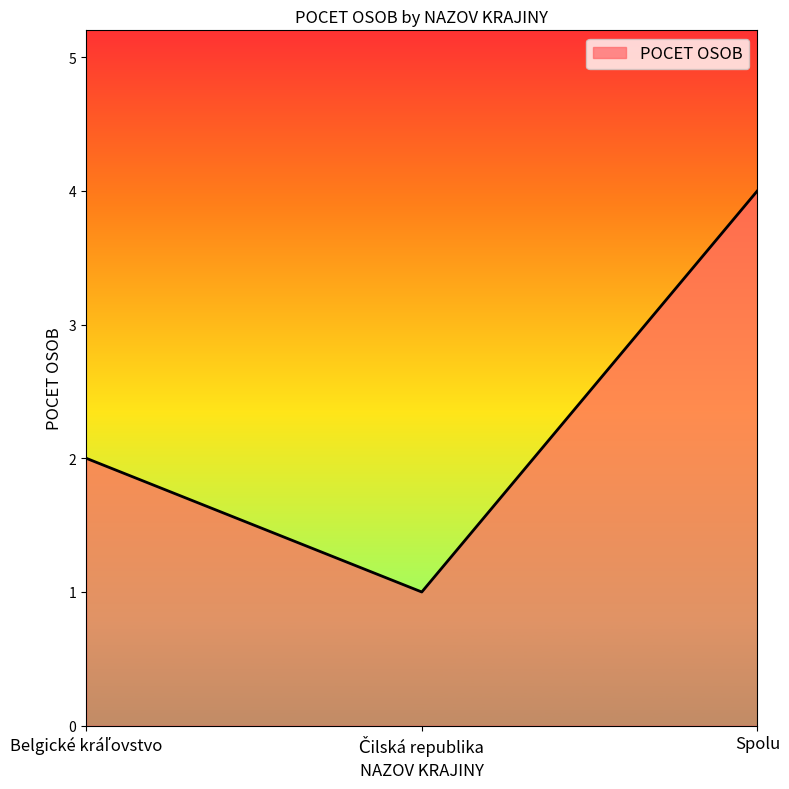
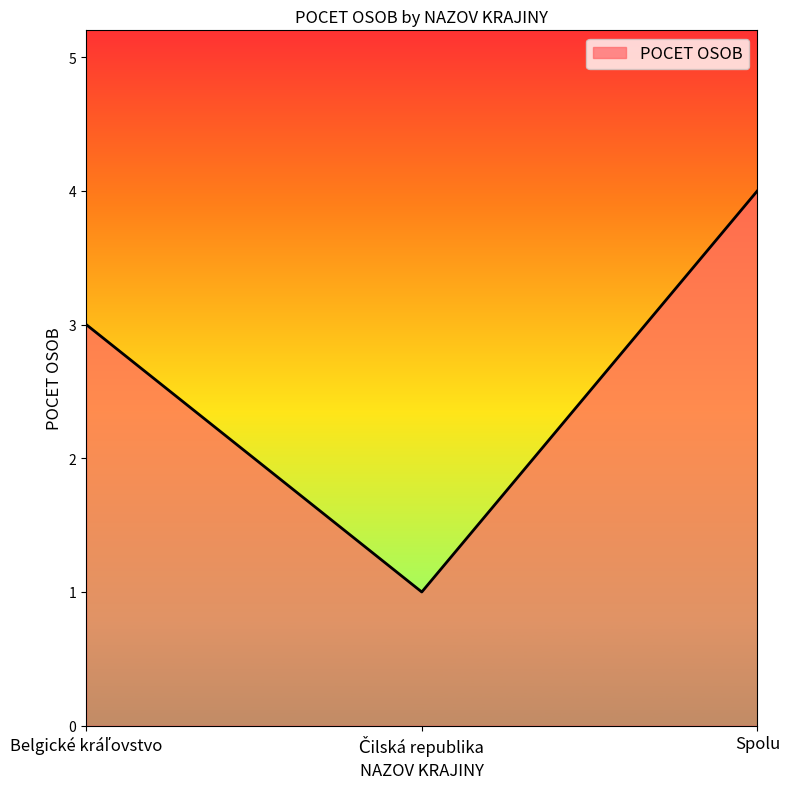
Belgické kráľovstvo: 2 -> 3
